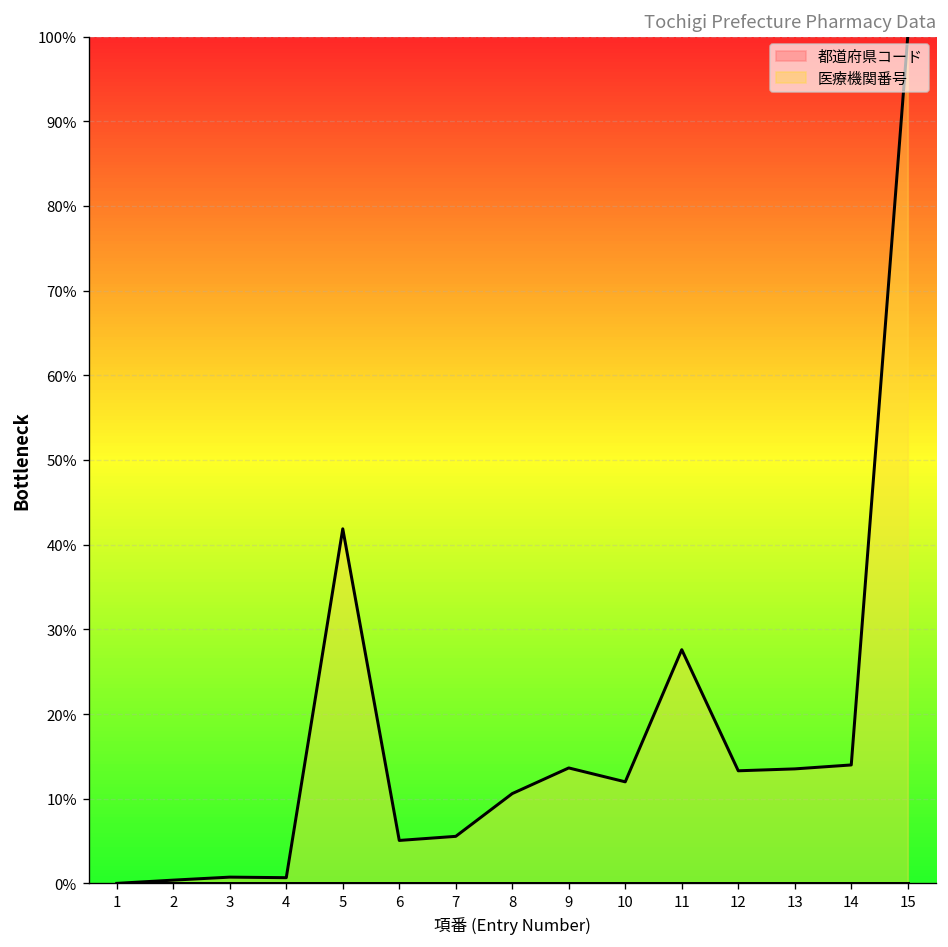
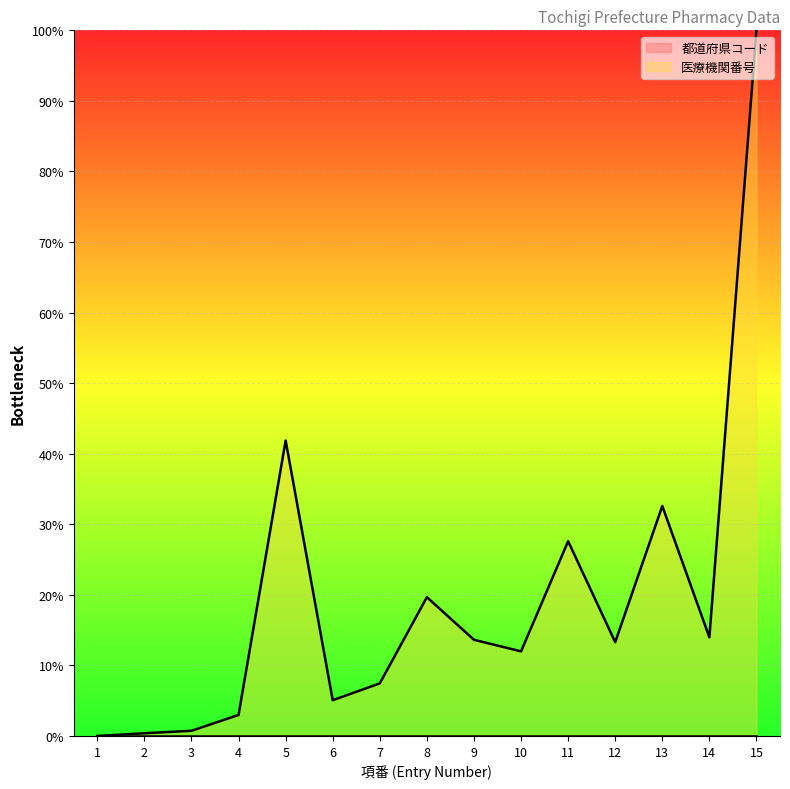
医療機関番号, 4: 1% -> 3%
医療機関番号, 7: 6% -> 7%
医療機関番号, 8: 11% -> 20%
医療機関番号, 13: 14% -> 33%
